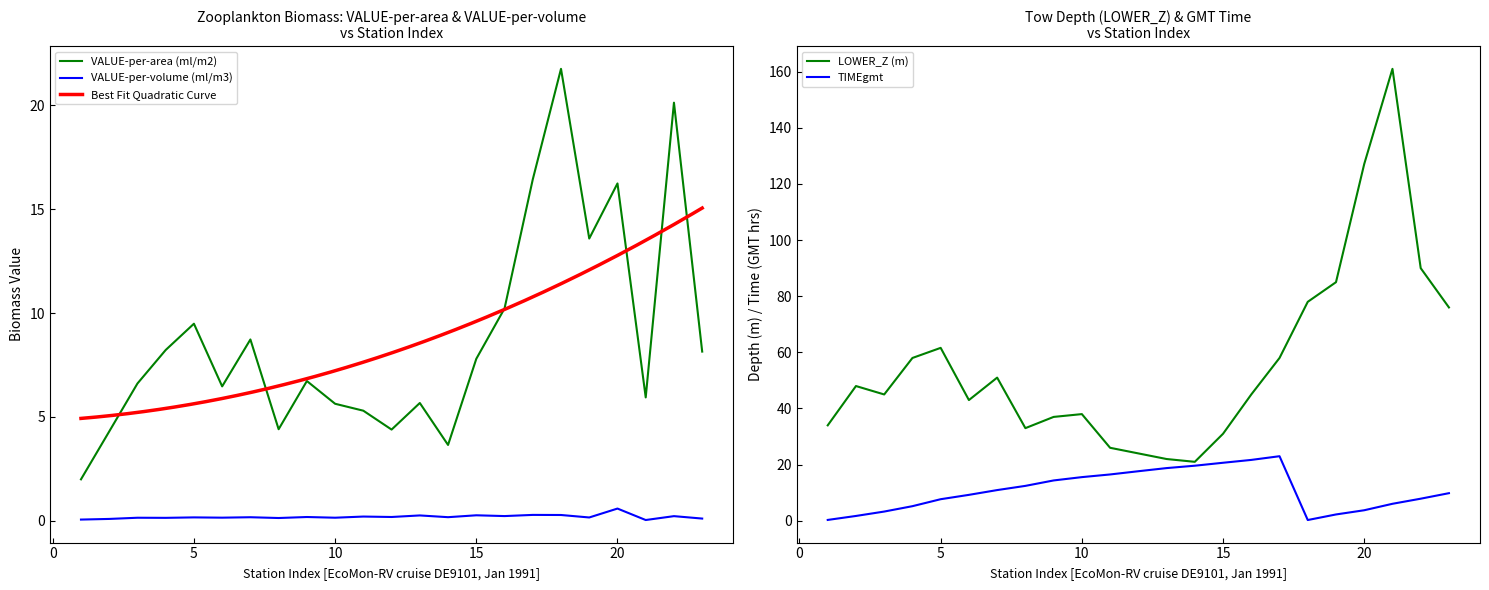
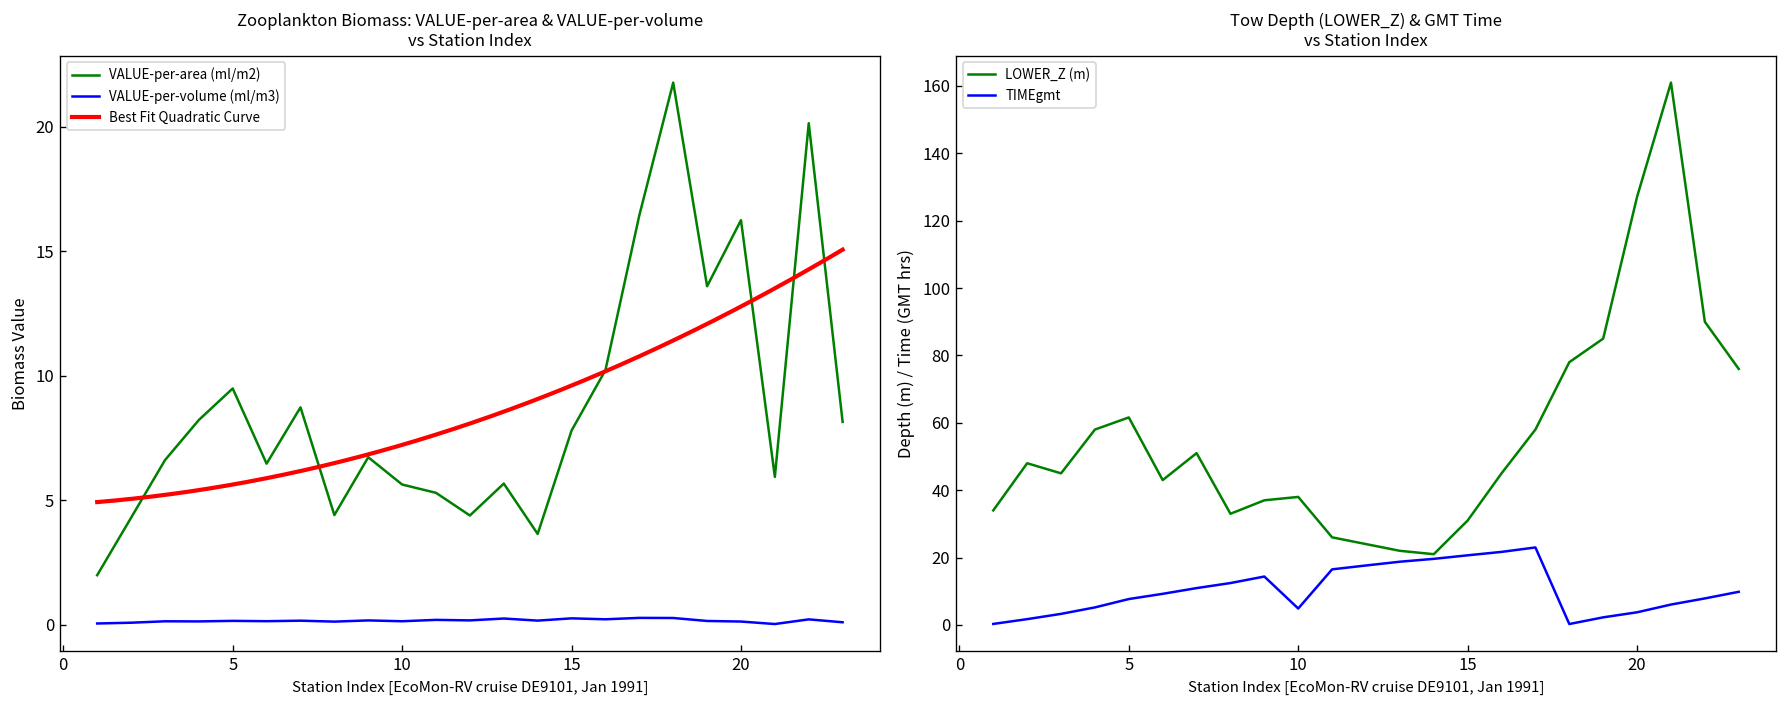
Zooplankton Biomass: VALUE-per-area & VALUE-per-volume vs Station Index, VALUE-per-volume (ml/m3), 20: 0.6 -> 0.1
Tow Depth (LOWER_Z) & GMT Time vs Station Index, TIMEgmt, 10: 16 -> 5
